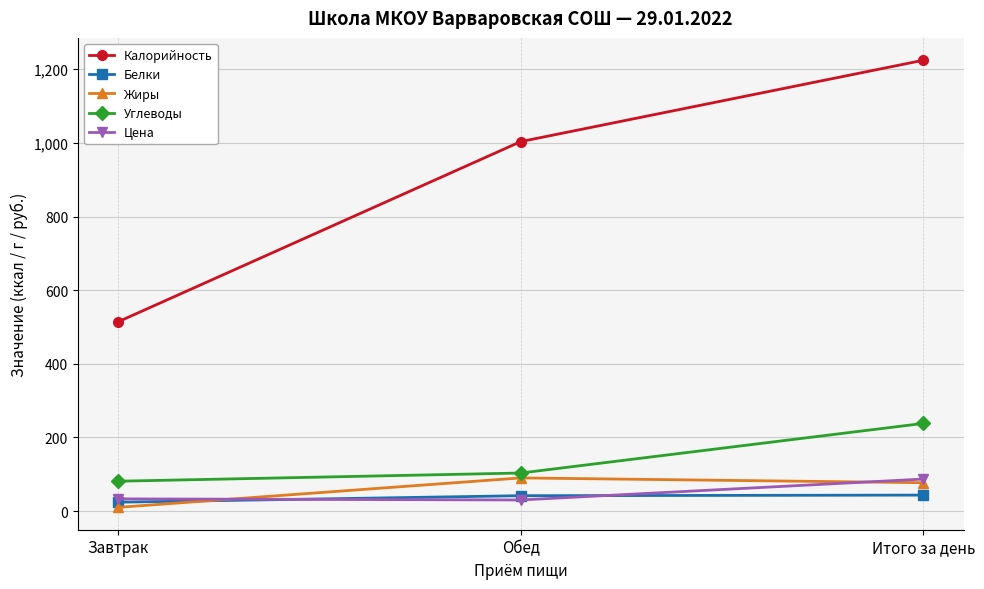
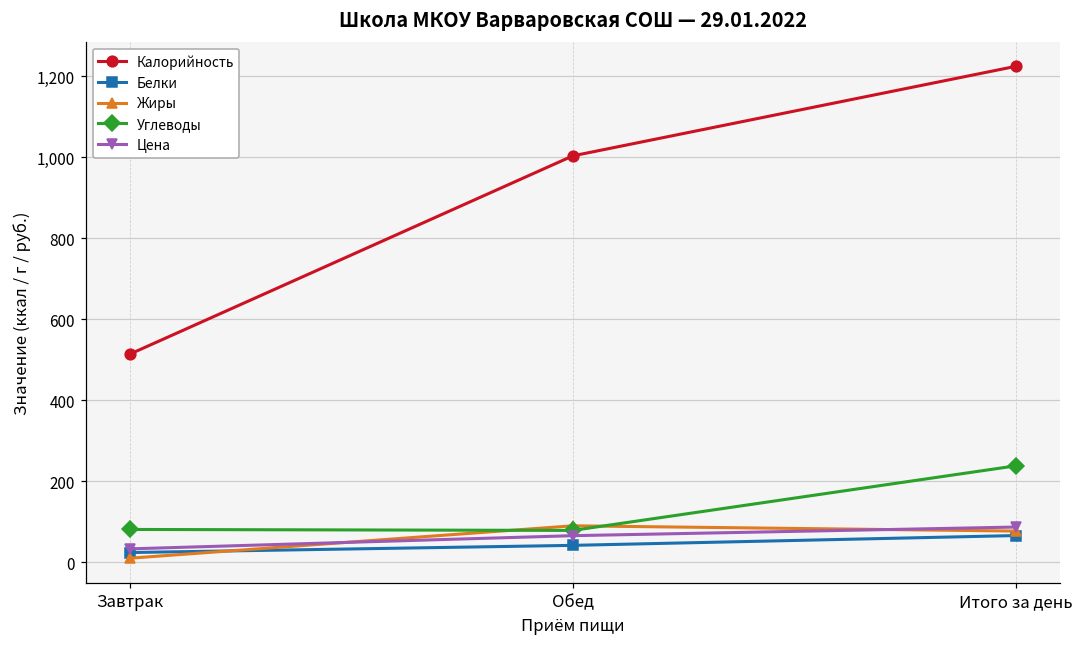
Углеводы, Обед: 100 -> 80
Цена, Обед: 30 -> 70
Белки, Итого за день: 40 -> 70
